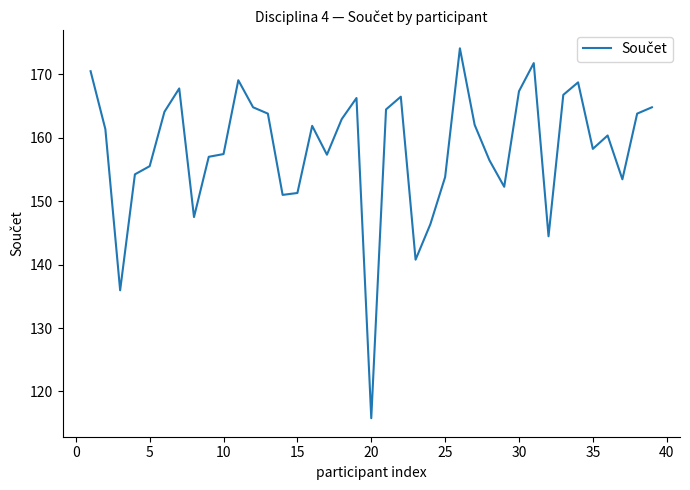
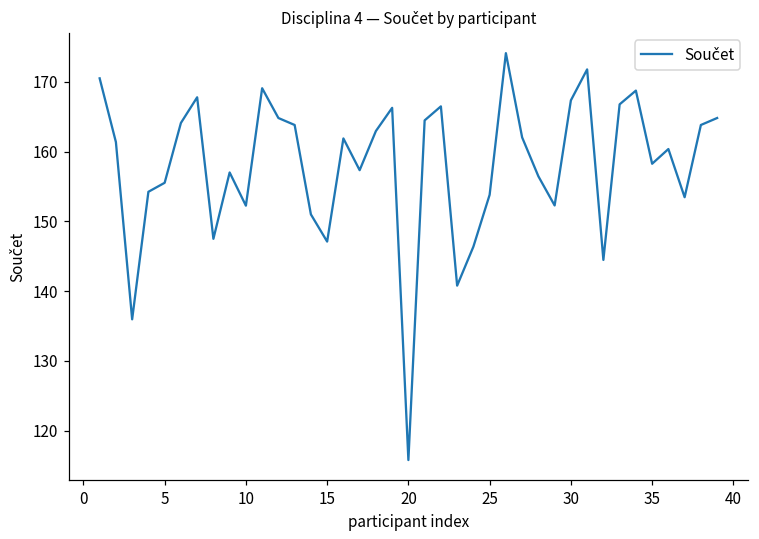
10: 157 -> 152
15: 151 -> 147
